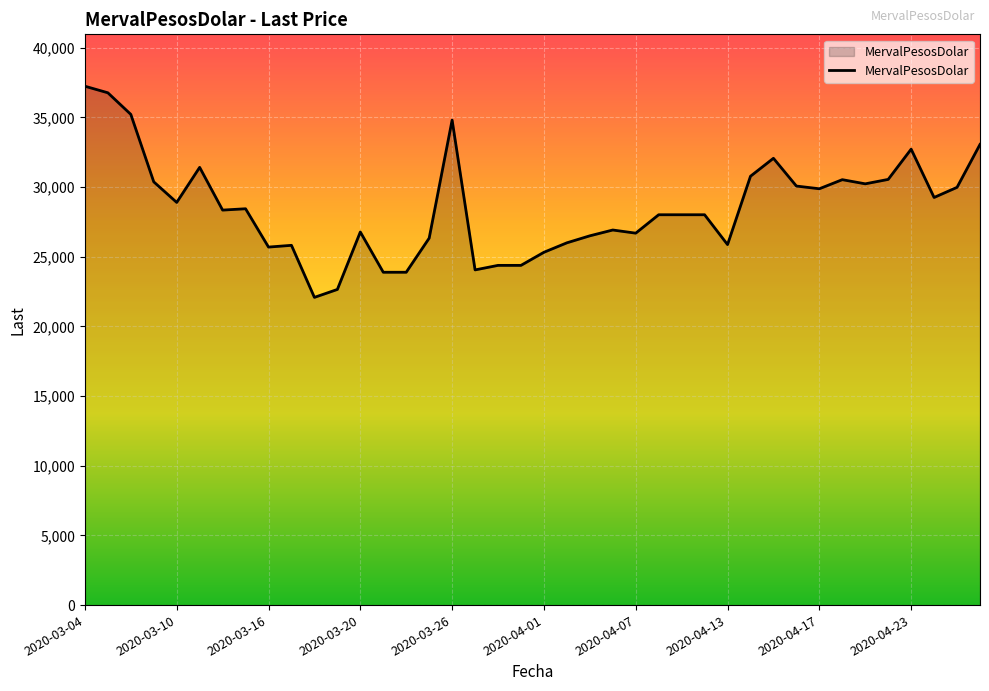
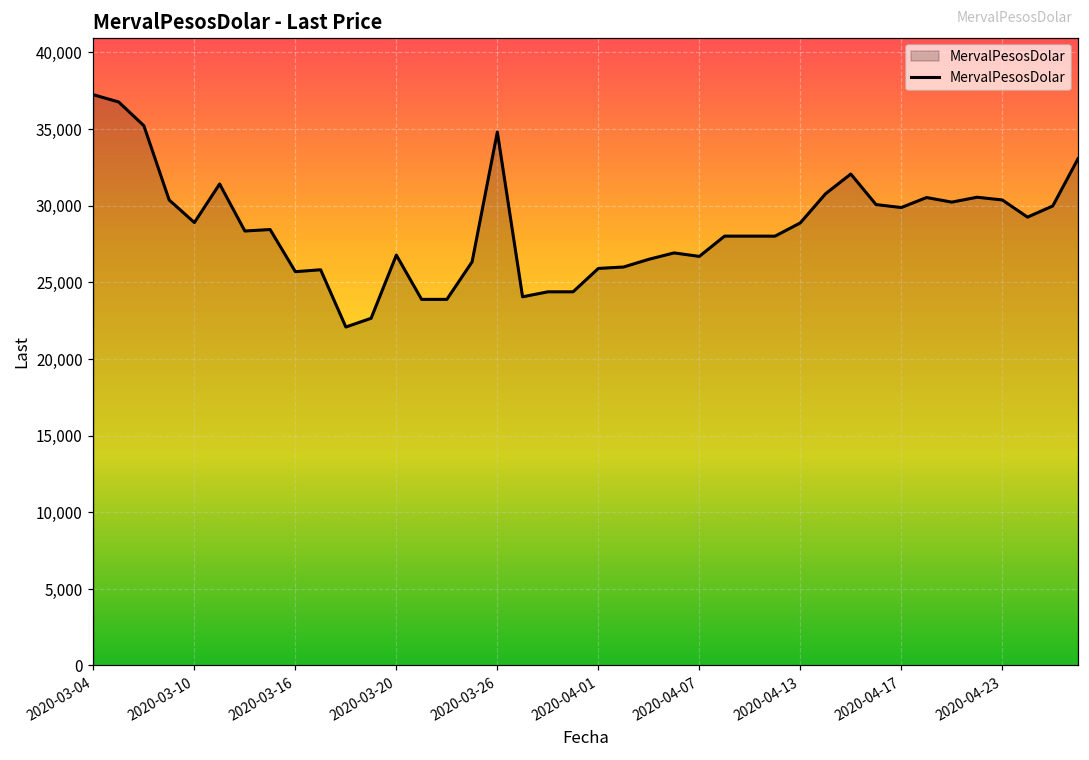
2020-04-01: 25,300 -> 25,900
2020-04-13: 25,900 -> 28,900
2020-04-23: 32,700 -> 30,400
